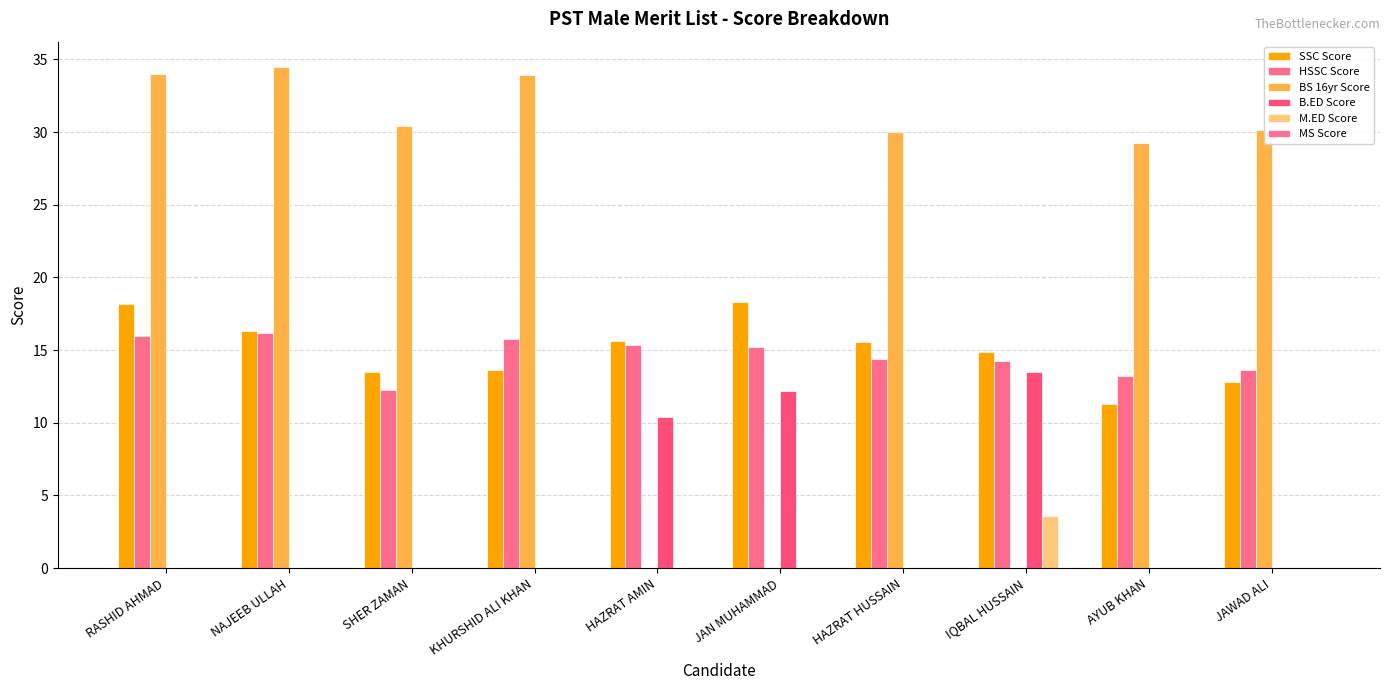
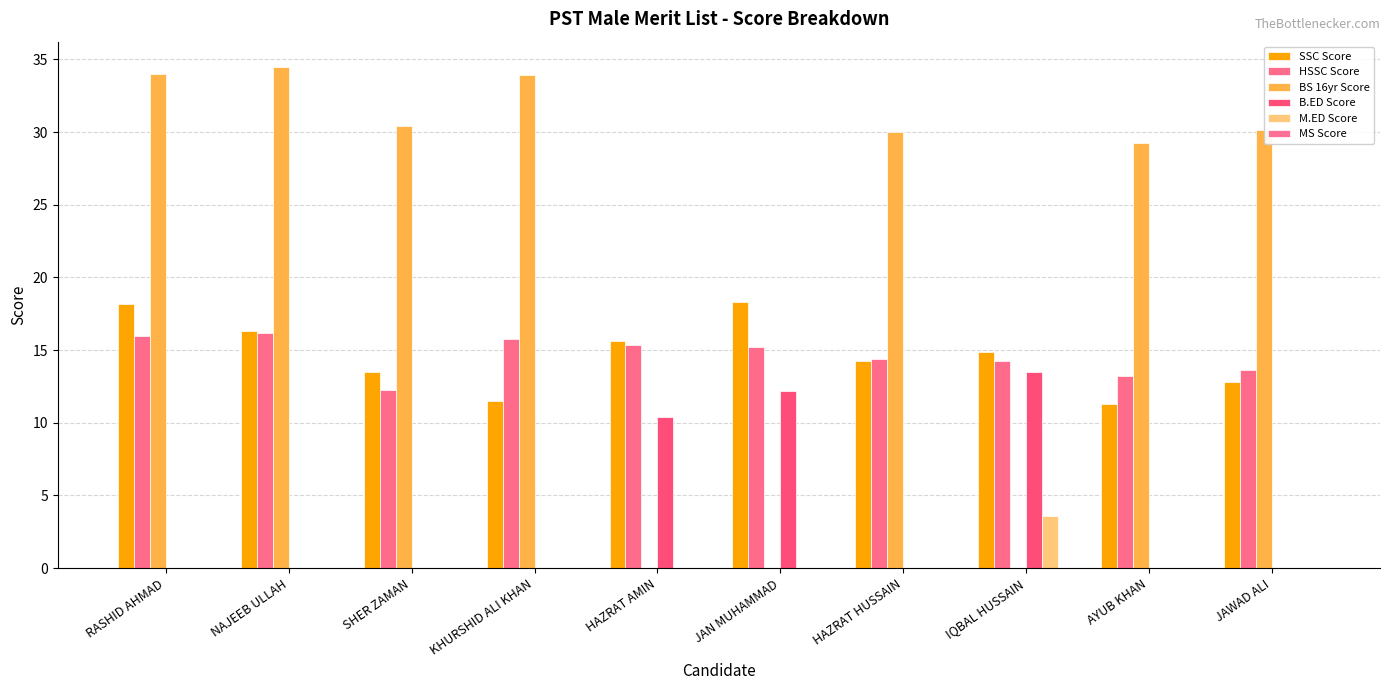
SSC Score, KHURSHID ALI KHAN: 13.6 -> 11.5
SSC Score, HAZRAT HUSSAIN: 15.6 -> 14.3
